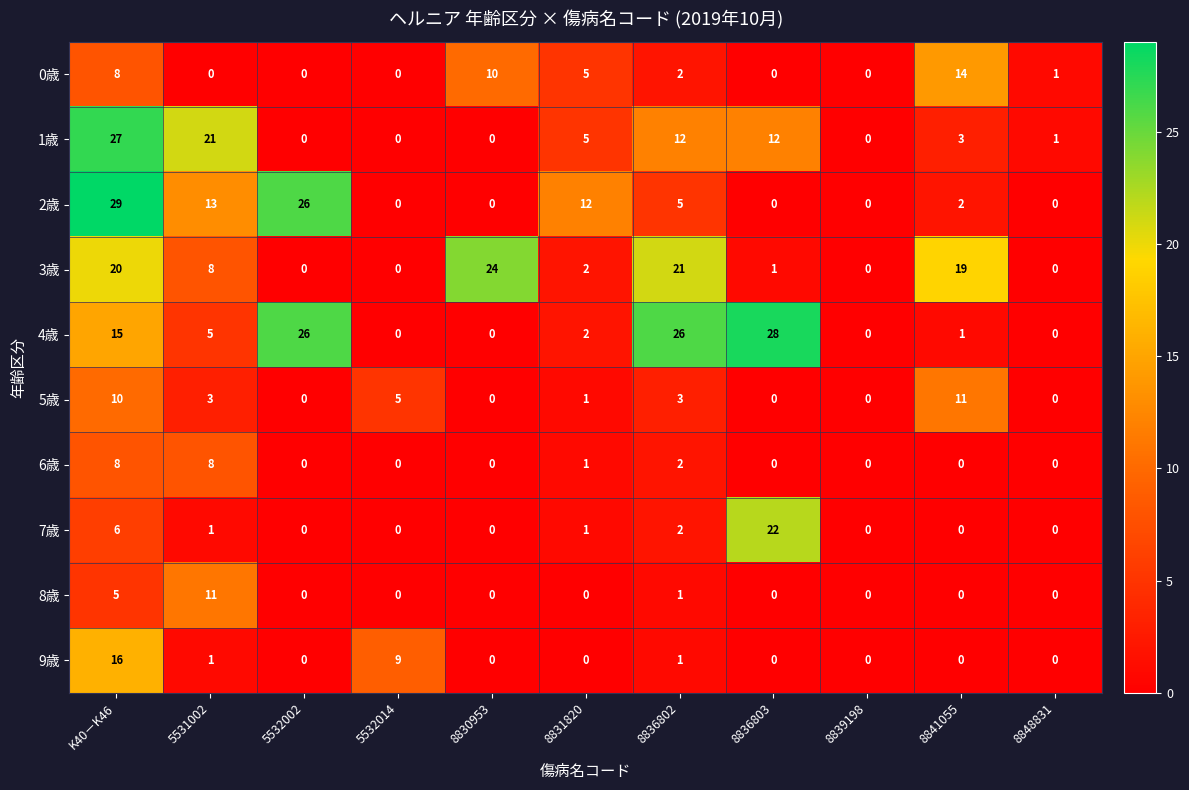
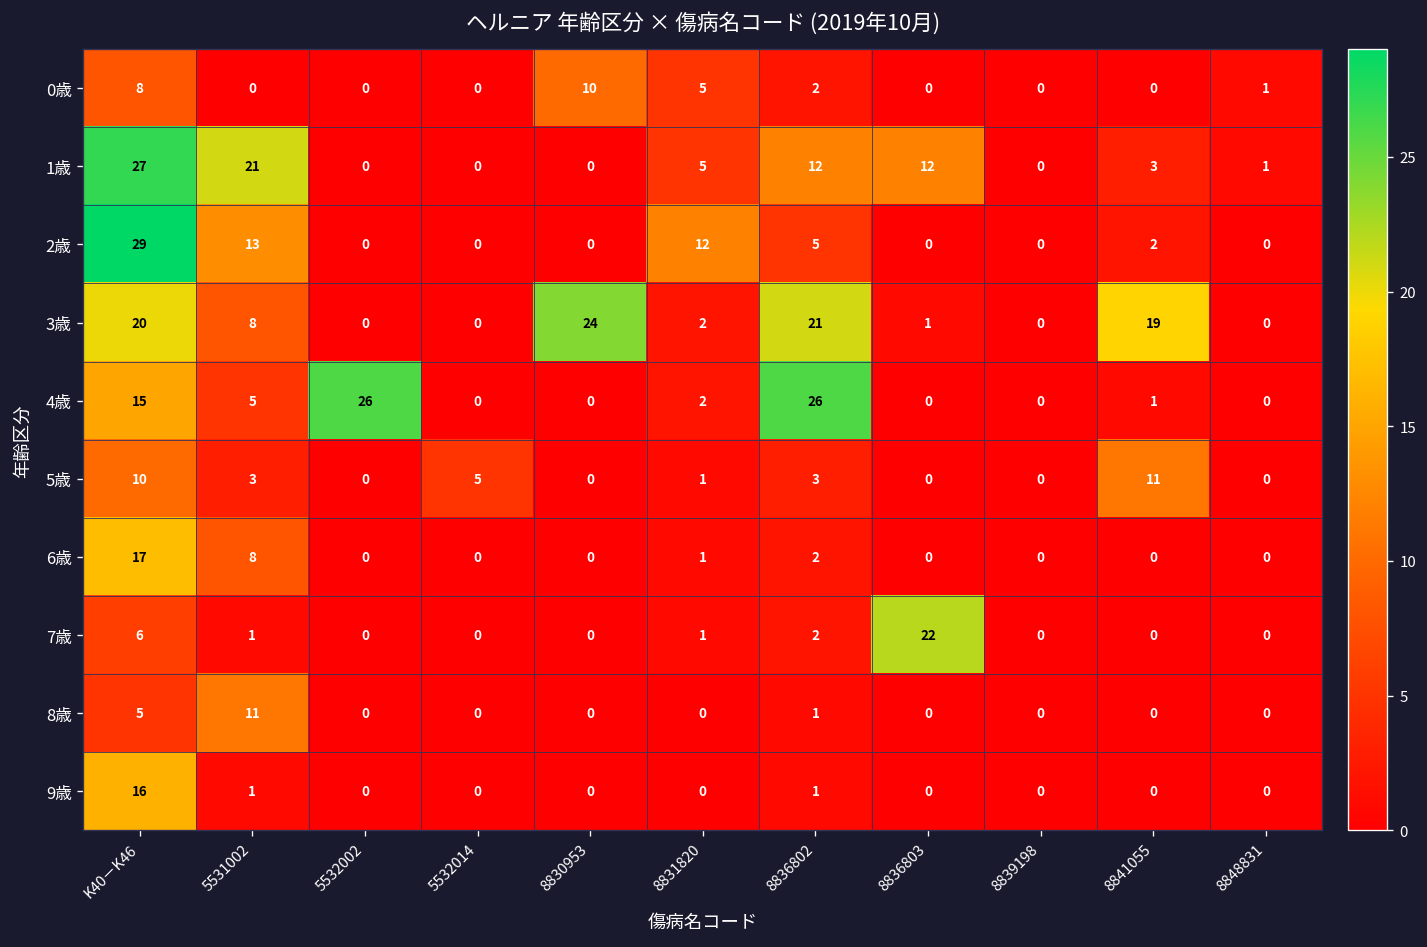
0歳, 8841055: 14 -> 0
2歳, 5532002: 26 -> 0
4歳, 8836803: 28 -> 0
6歳, K40－K46: 8 -> 17
9歳, 5532014: 9 -> 0
